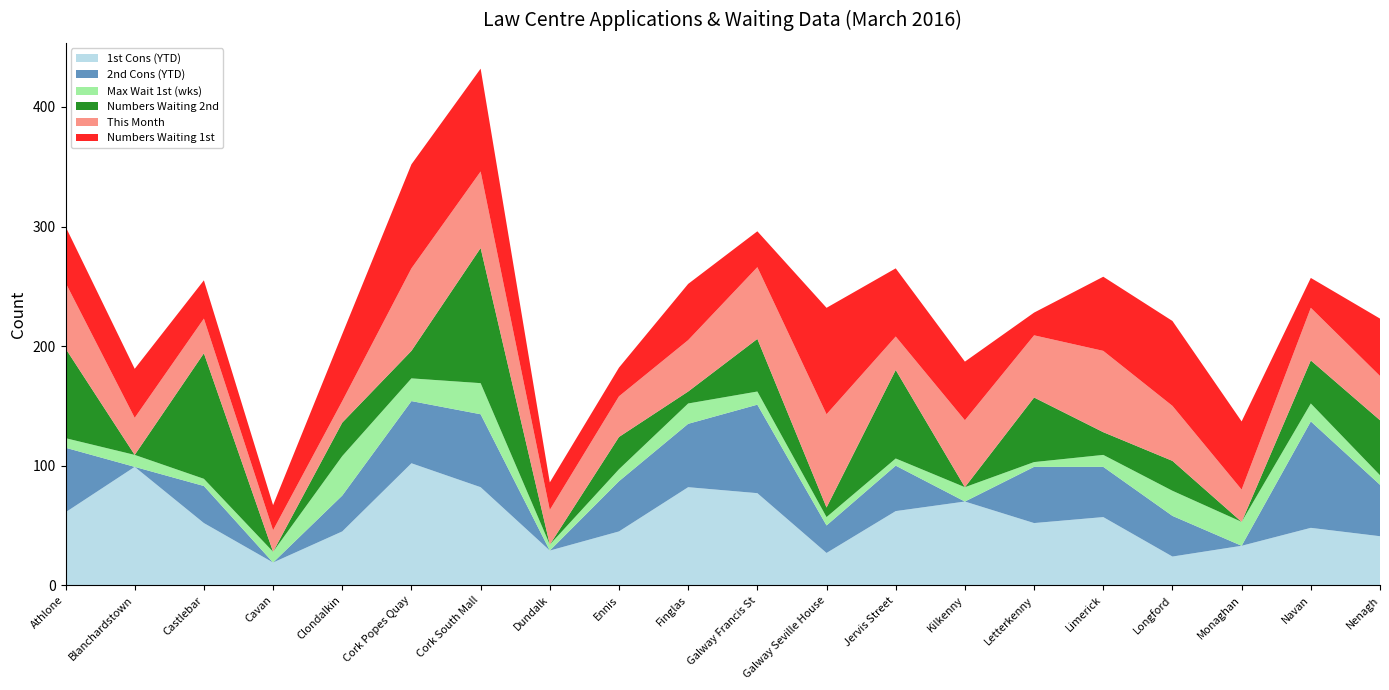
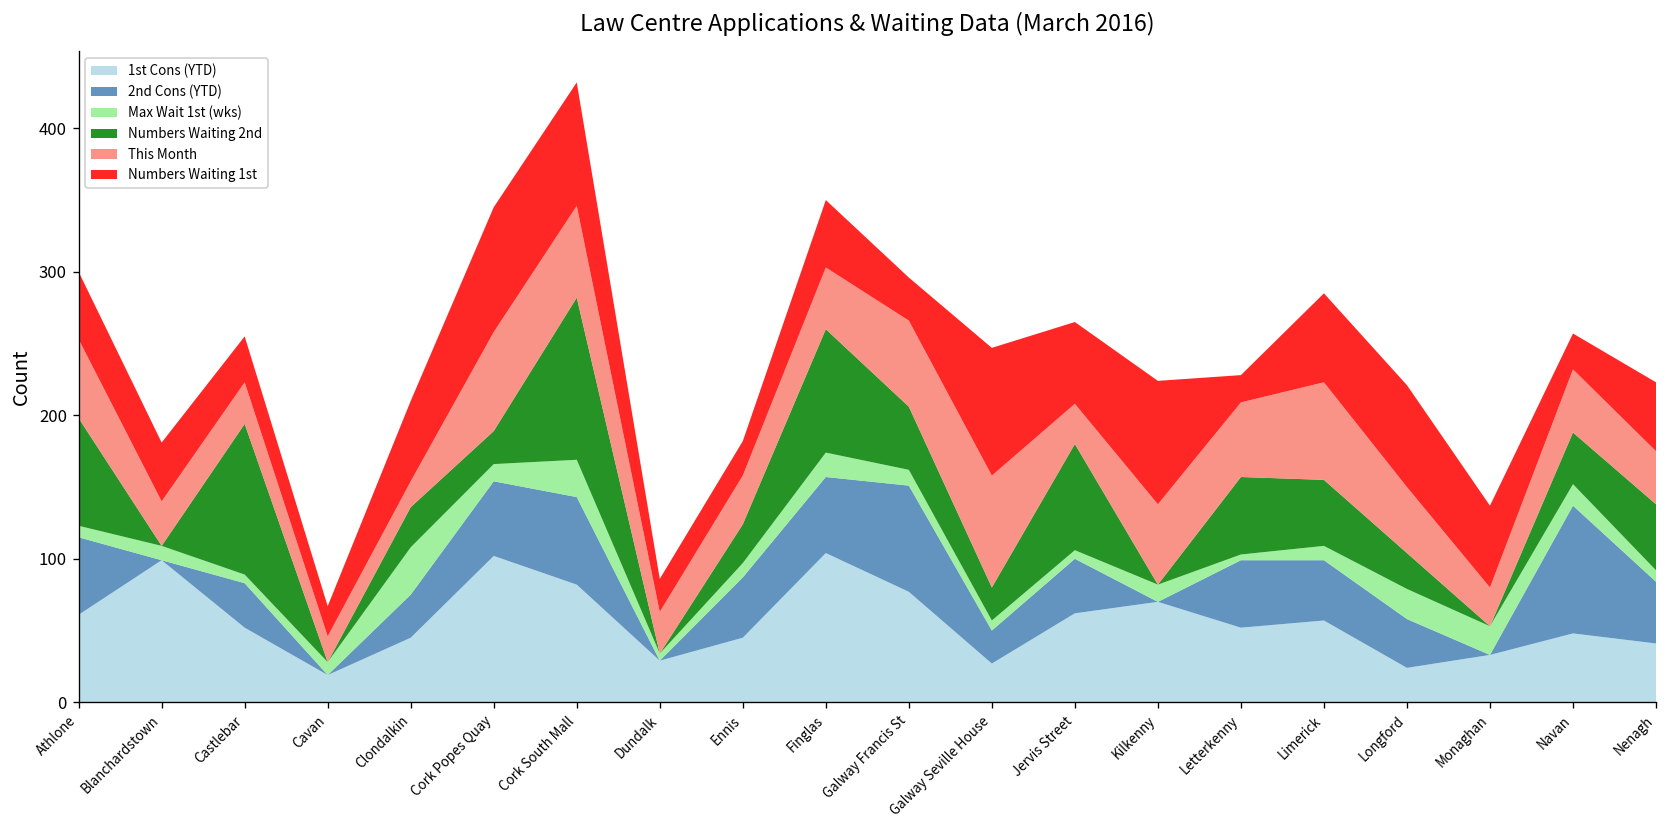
Max Wait 1st (wks), Cork Popes Quay: 19 -> 12
1st Cons (YTD), Finglas: 82 -> 104
Numbers Waiting 2nd, Finglas: 10 -> 86
Numbers Waiting 2nd, Galway Seville House: 8 -> 23
Numbers Waiting 1st, Kilkenny: 49 -> 86
Numbers Waiting 2nd, Limerick: 19 -> 46
